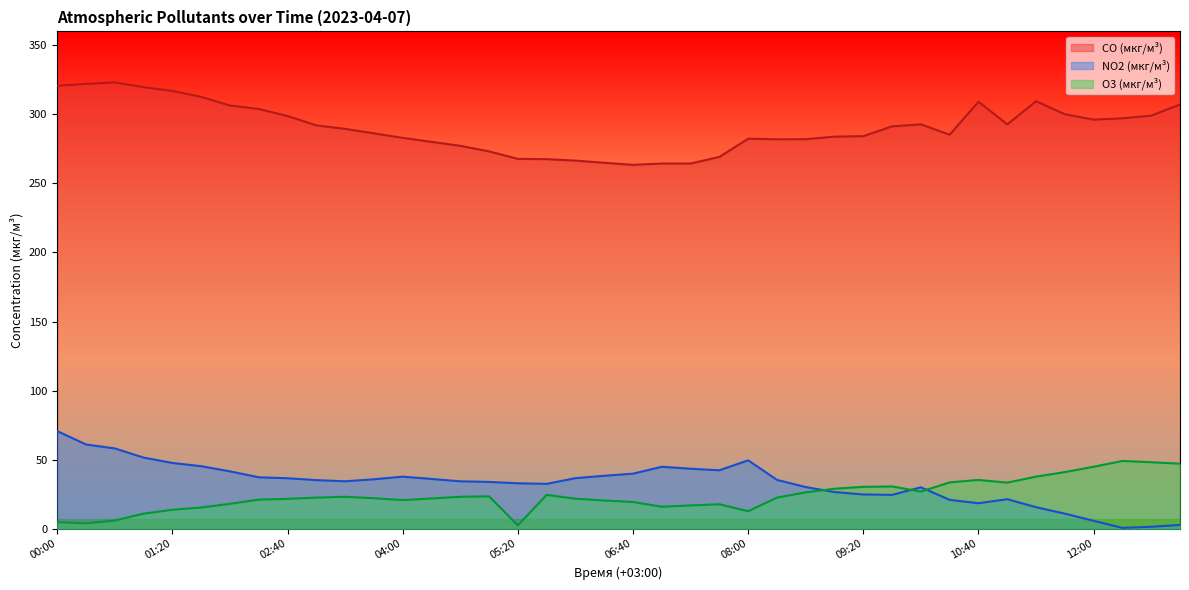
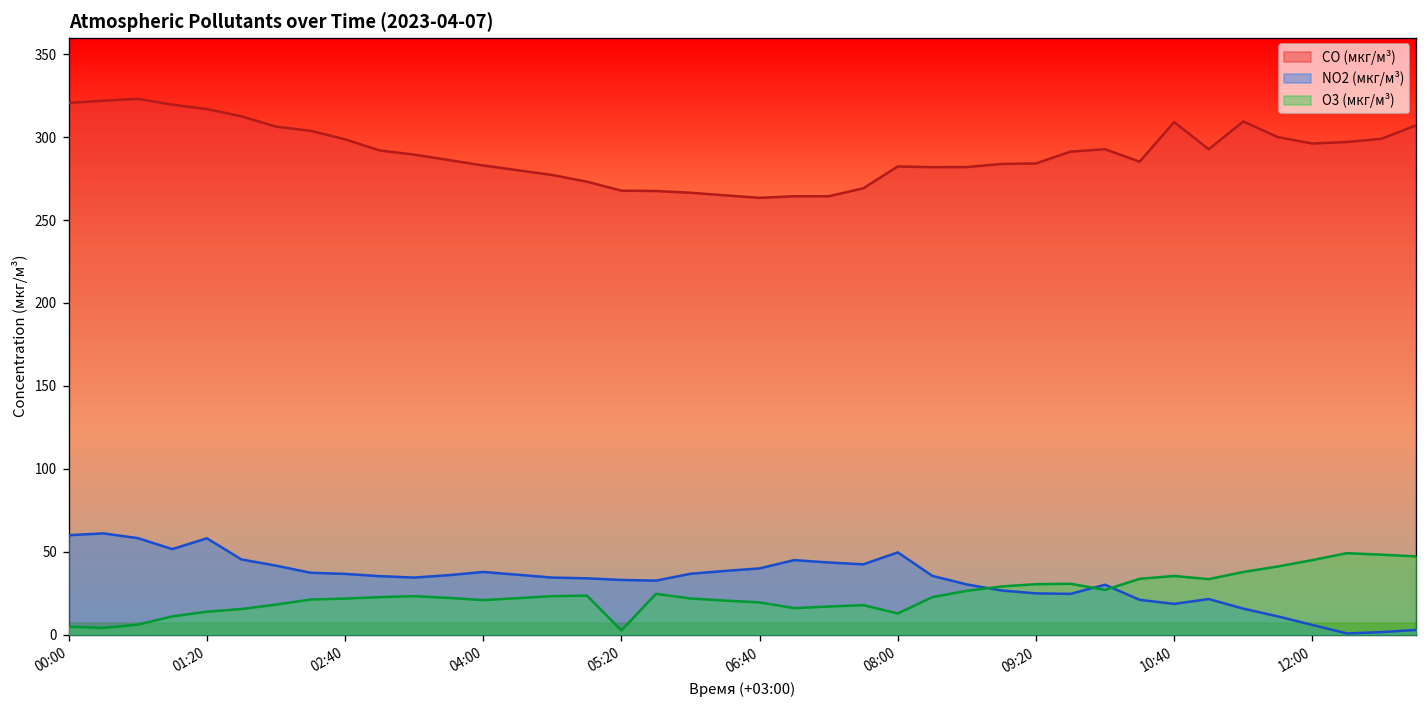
NO2 (мкг/м³), 00:00: 71 -> 60
NO2 (мкг/м³), 01:20: 48 -> 58
